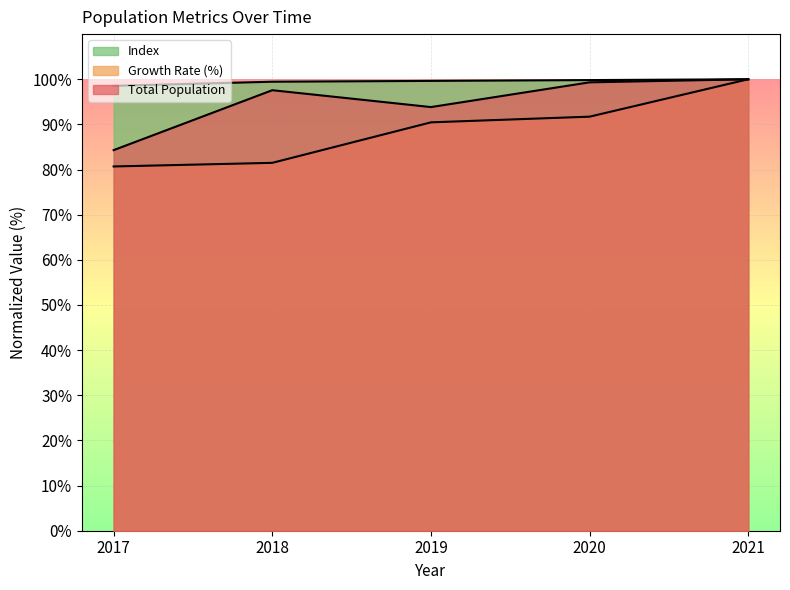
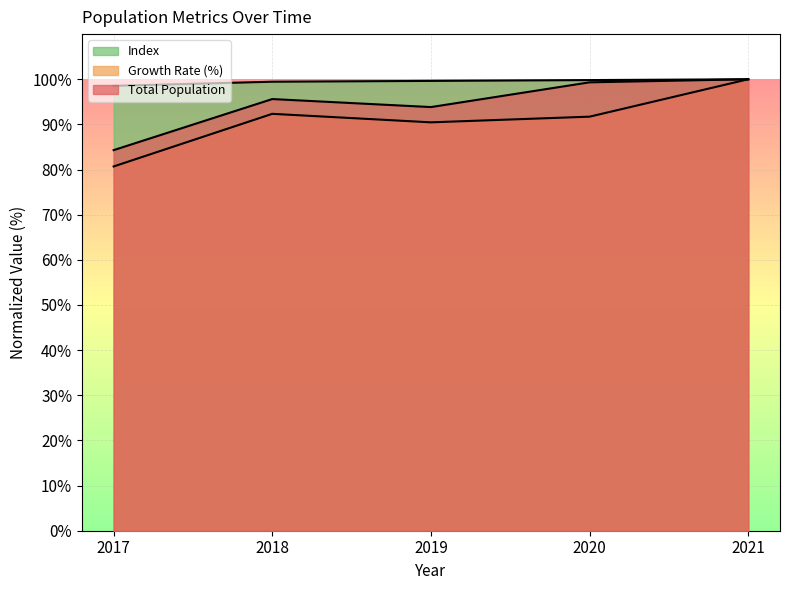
Growth Rate (%), 2018: 81% -> 92%
Total Population, 2018: 98% -> 96%
